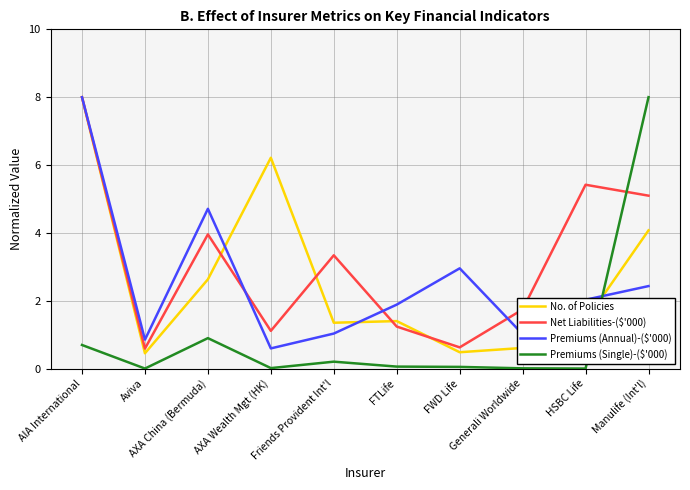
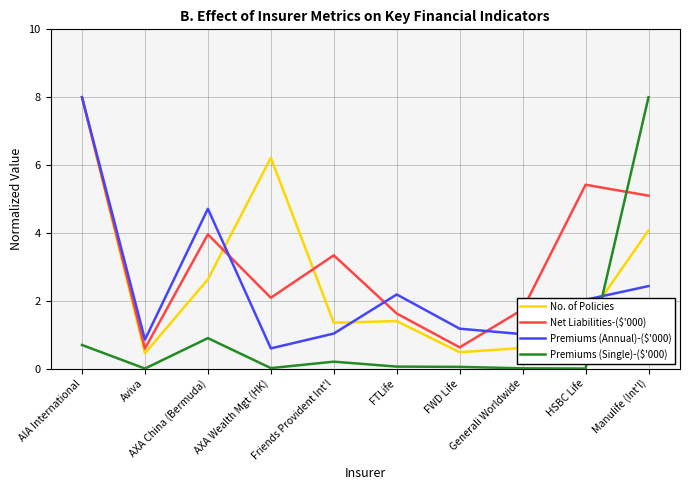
Net Liabilities-($'000), AXA Wealth Mgt (HK): 1.1 -> 2.1
Net Liabilities-($'000), FTLife: 1.2 -> 1.6
Premiums (Annual)-($'000), FTLife: 1.9 -> 2.2
Premiums (Annual)-($'000), FWD Life: 3.0 -> 1.2
